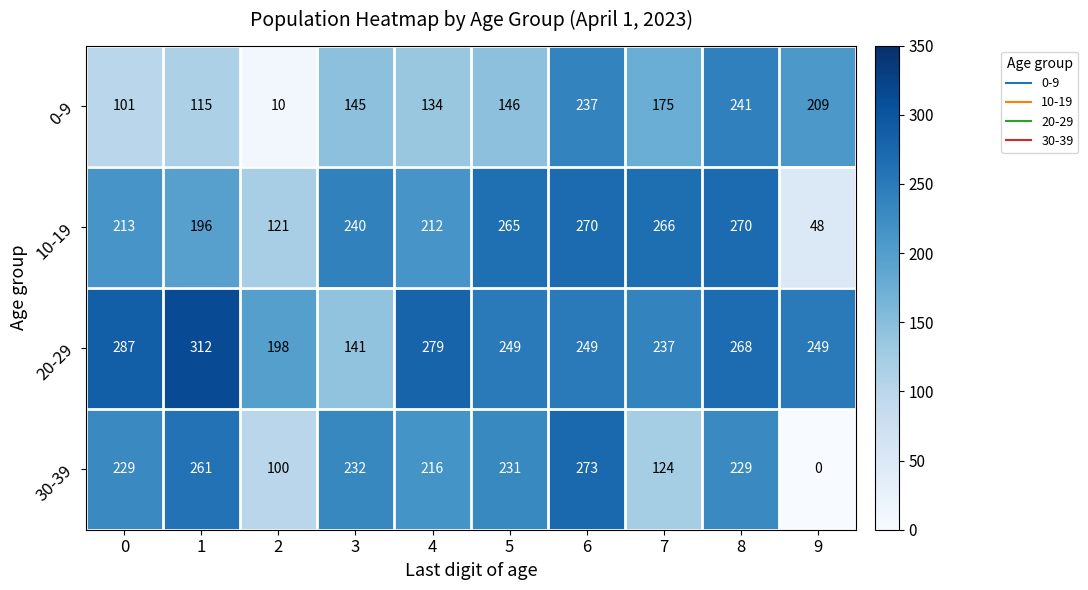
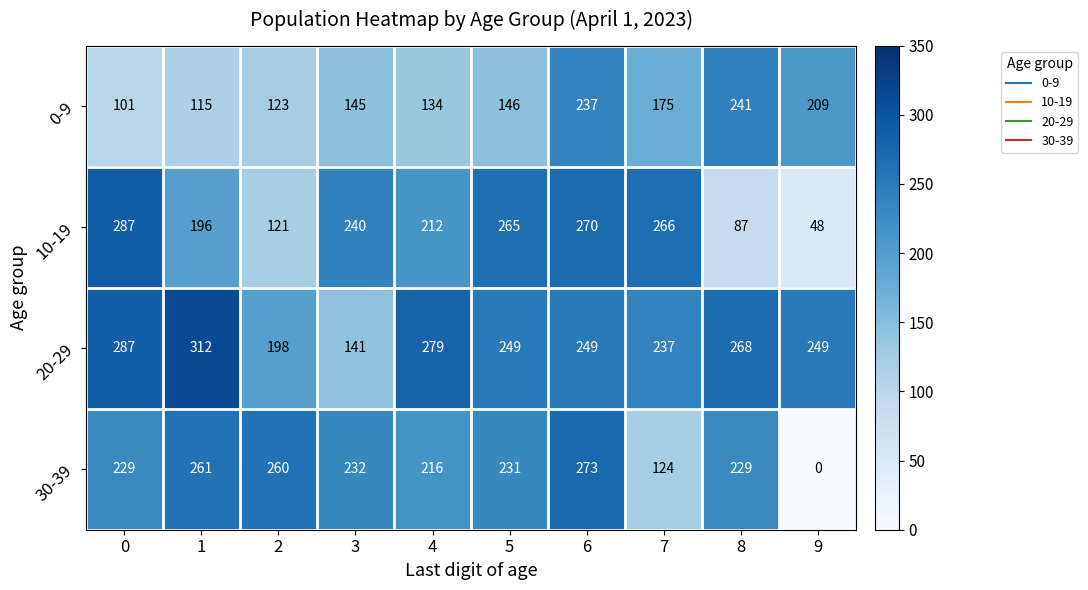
0-9, 2: 10 -> 123
10-19, 0: 213 -> 287
10-19, 8: 270 -> 87
30-39, 2: 100 -> 260
